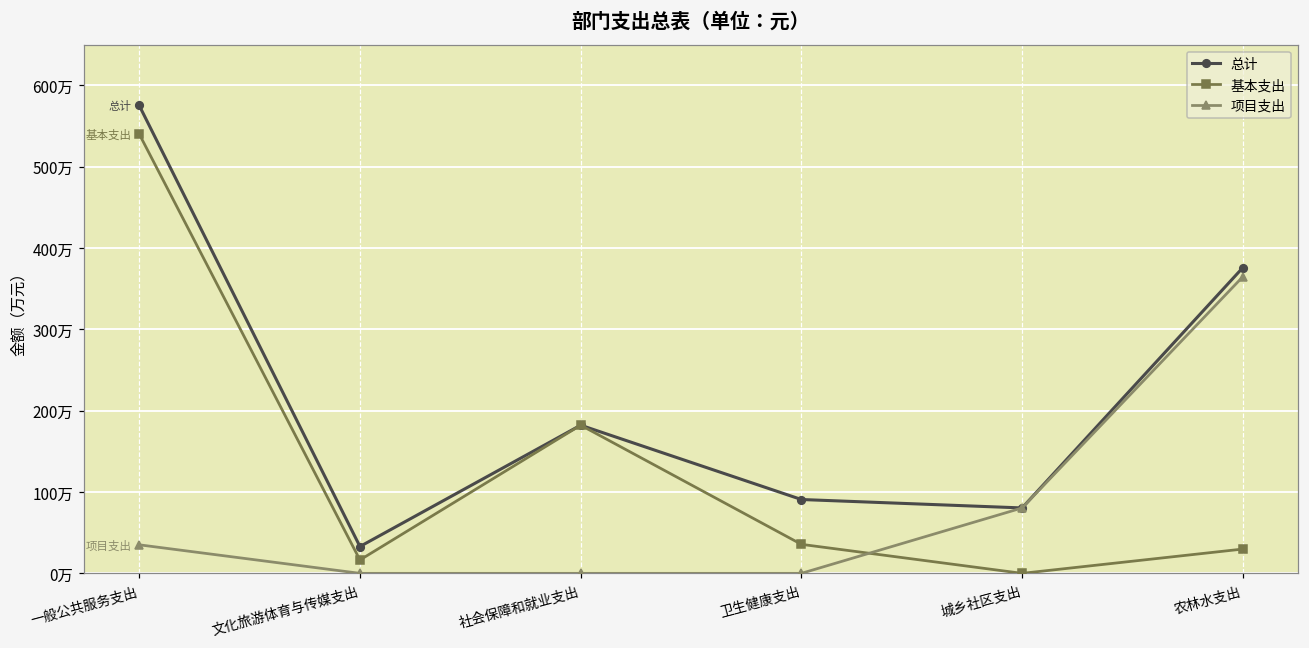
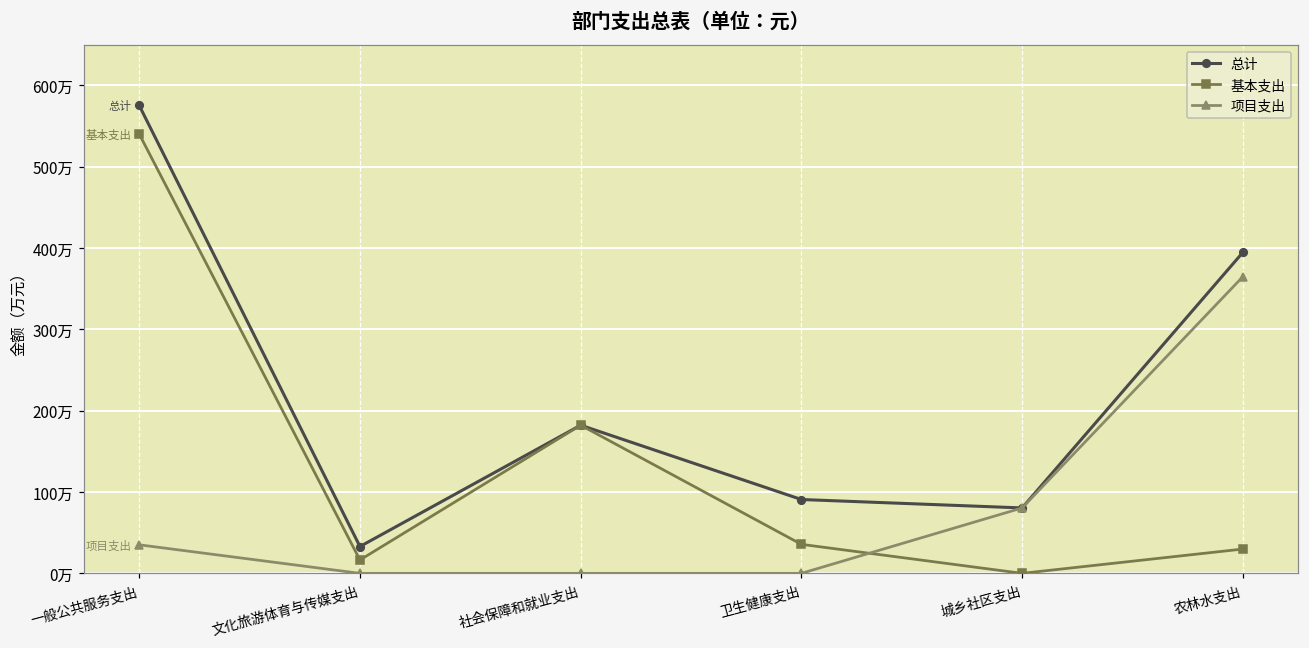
总计, 农林水支出: 380万 -> 390万
